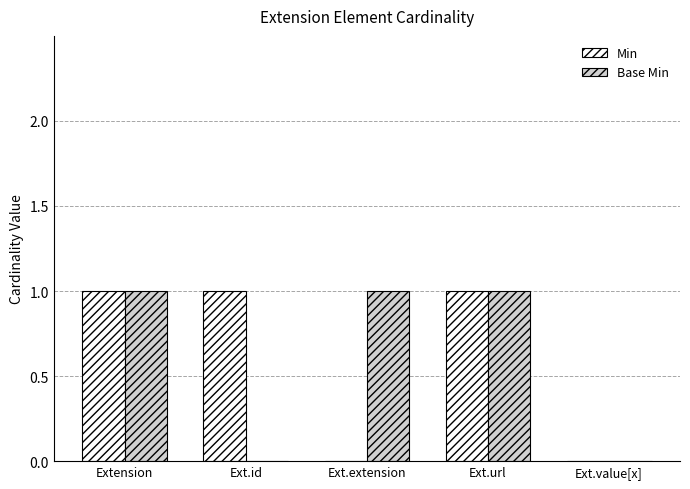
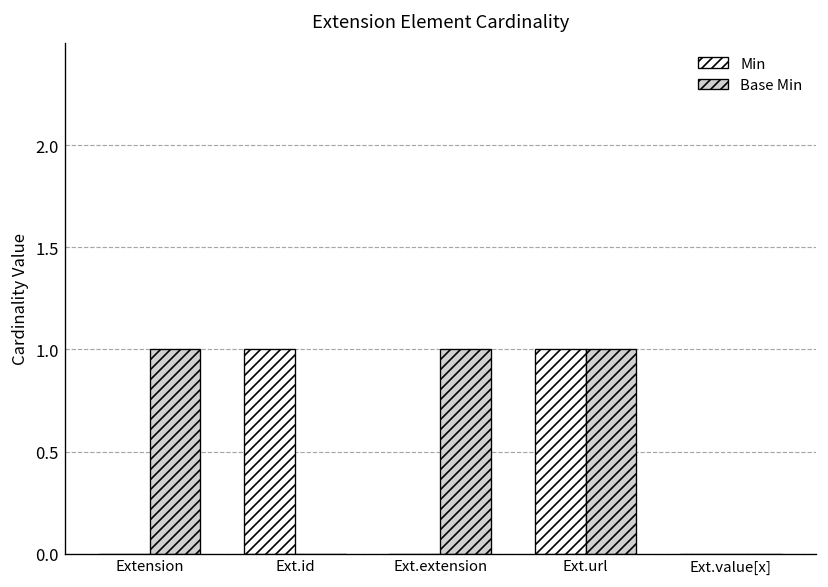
Min, Extension: 1 -> 0
